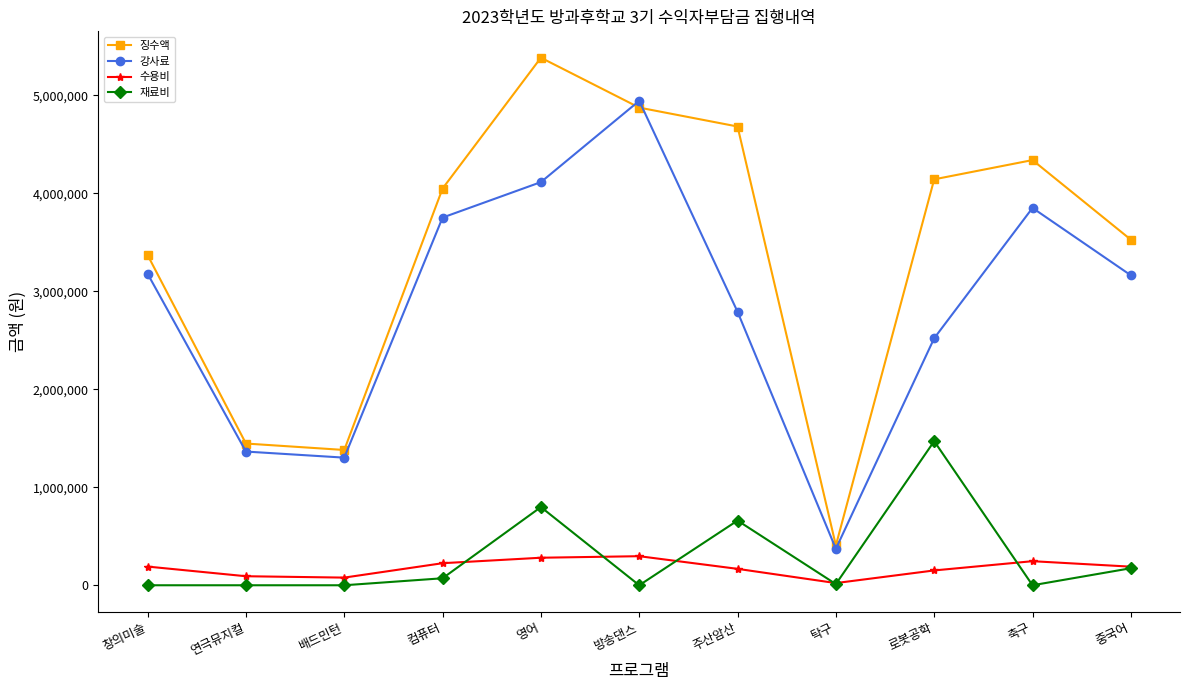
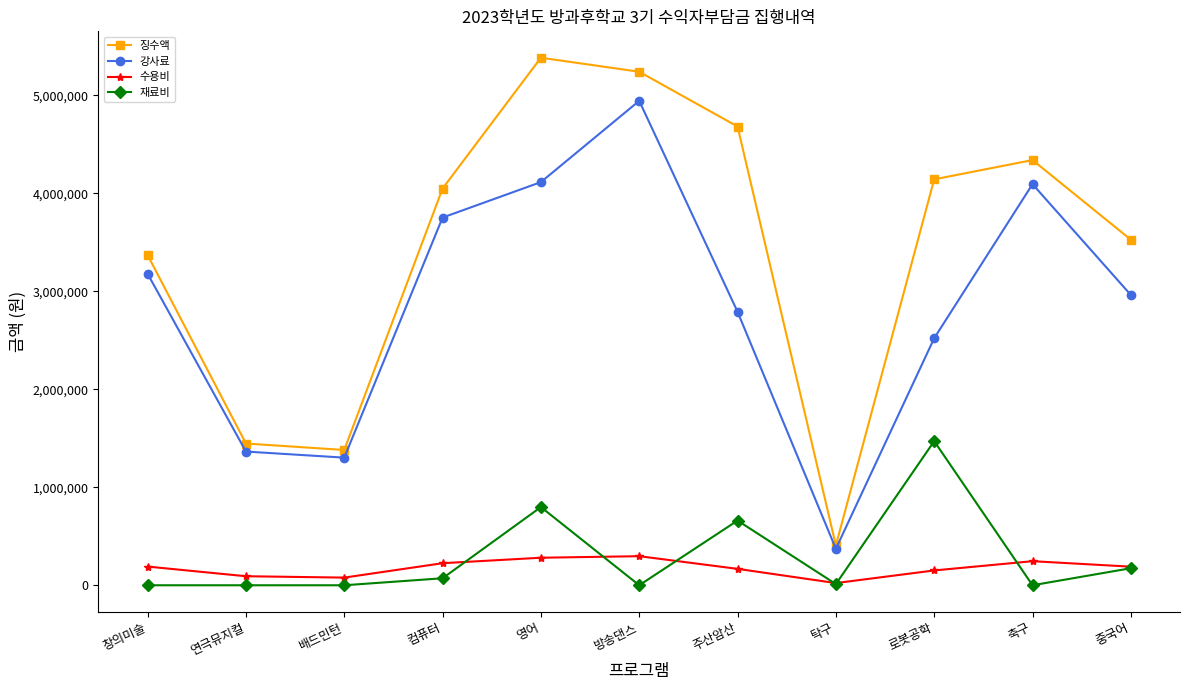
징수액, 방송댄스: 4,900,000 -> 5,200,000
강사료, 축구: 3,800,000 -> 4,100,000
강사료, 중국어: 3,200,000 -> 3,000,000
